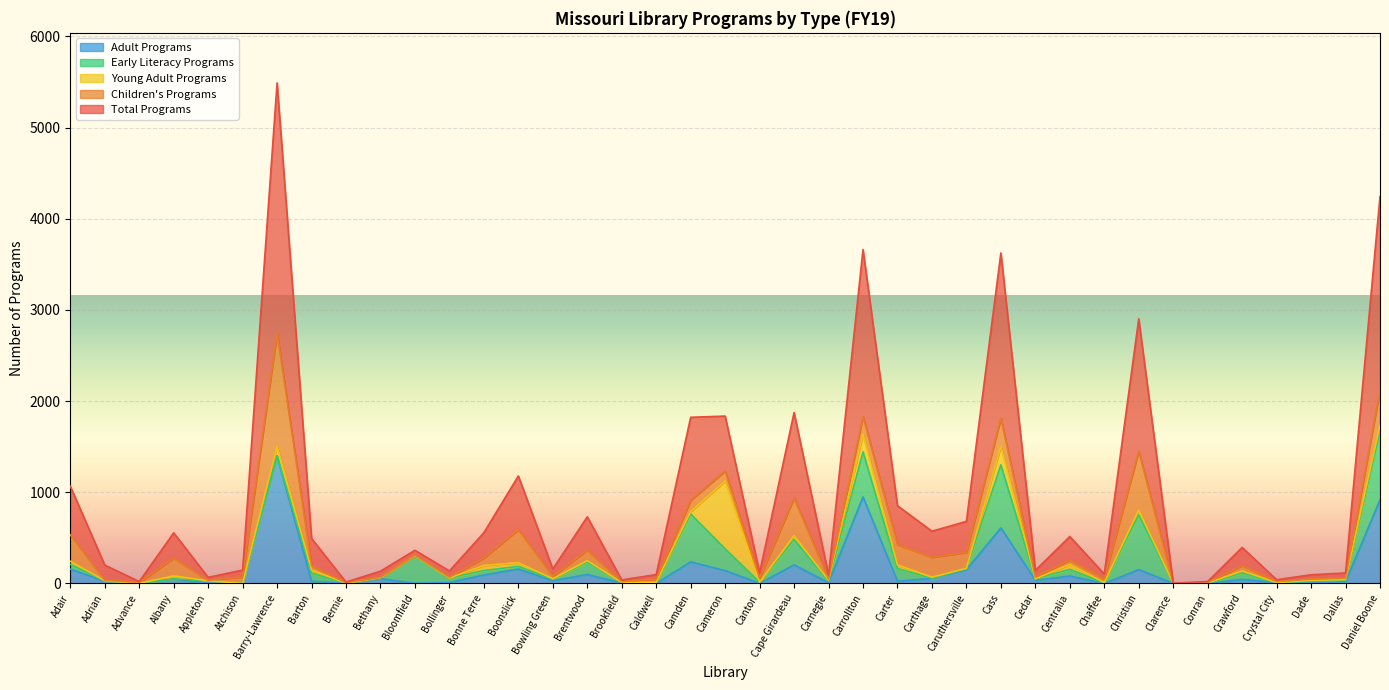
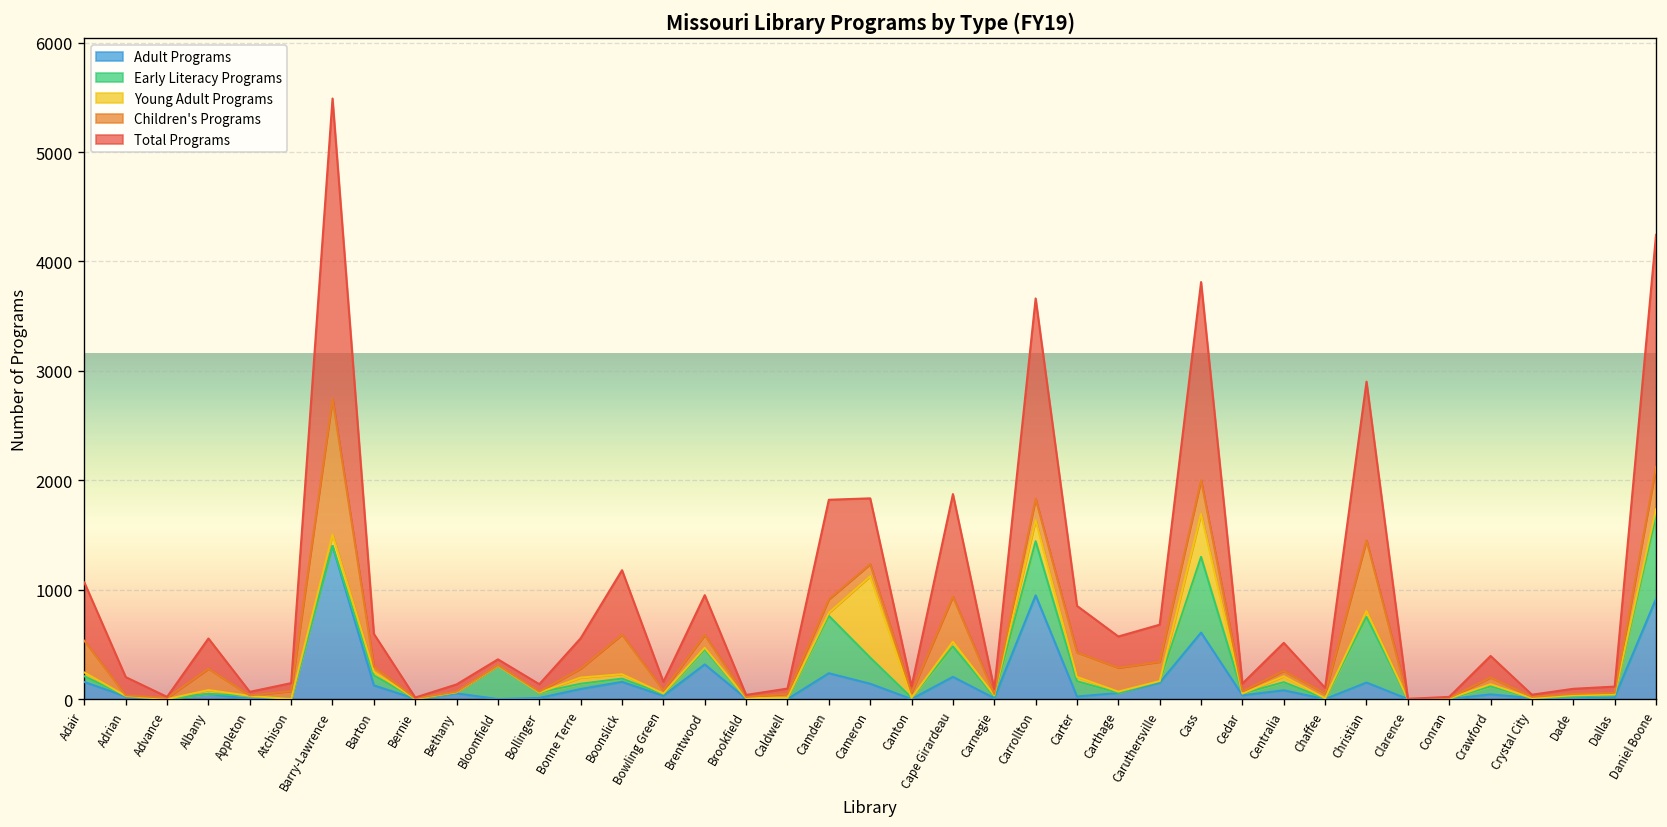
Adult Programs, Barton: 0 -> 100
Adult Programs, Brentwood: 100 -> 300
Young Adult Programs, Cass: 200 -> 400
